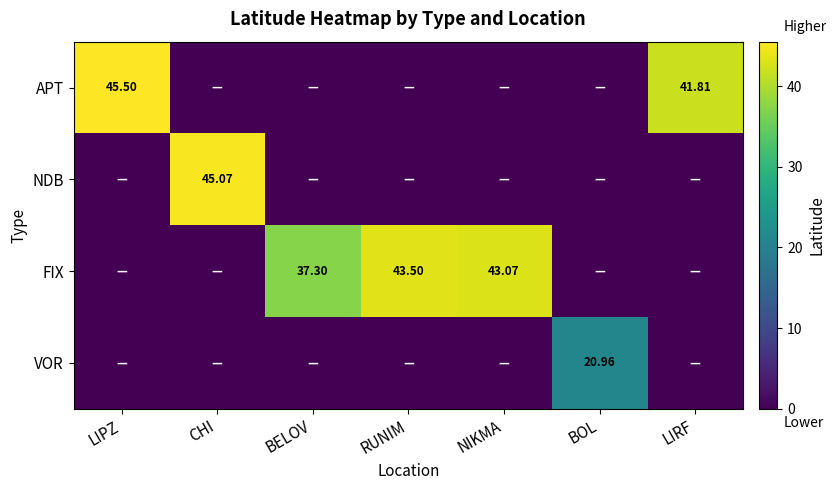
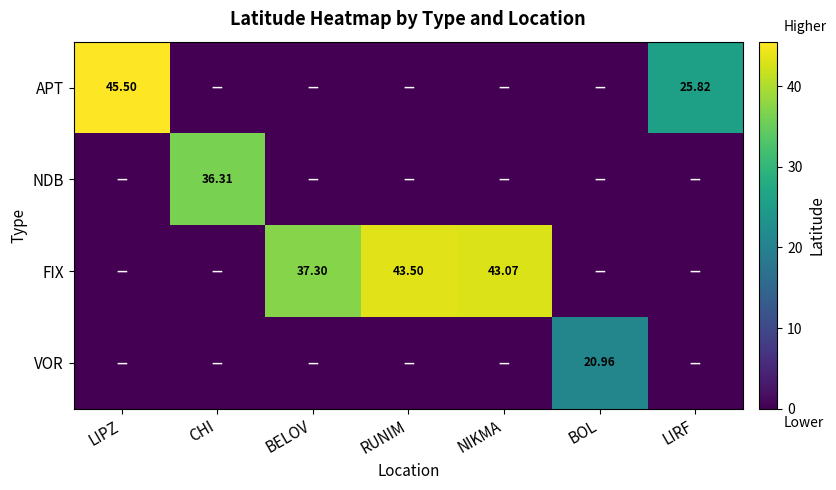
APT, LIRF: 41.81 -> 25.82
NDB, CHI: 45.07 -> 36.31
